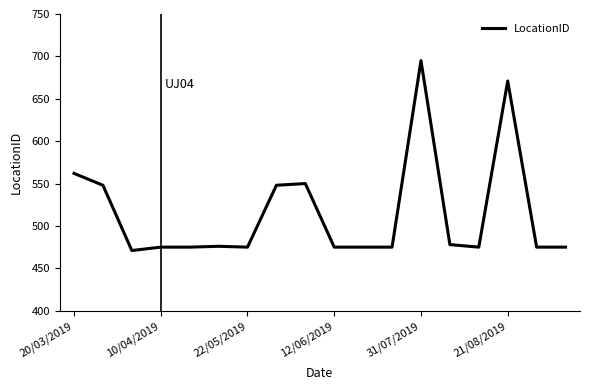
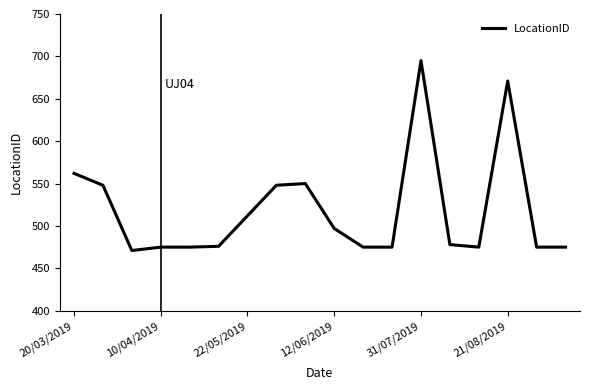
22/05/2019: 480 -> 510
12/06/2019: 480 -> 500
